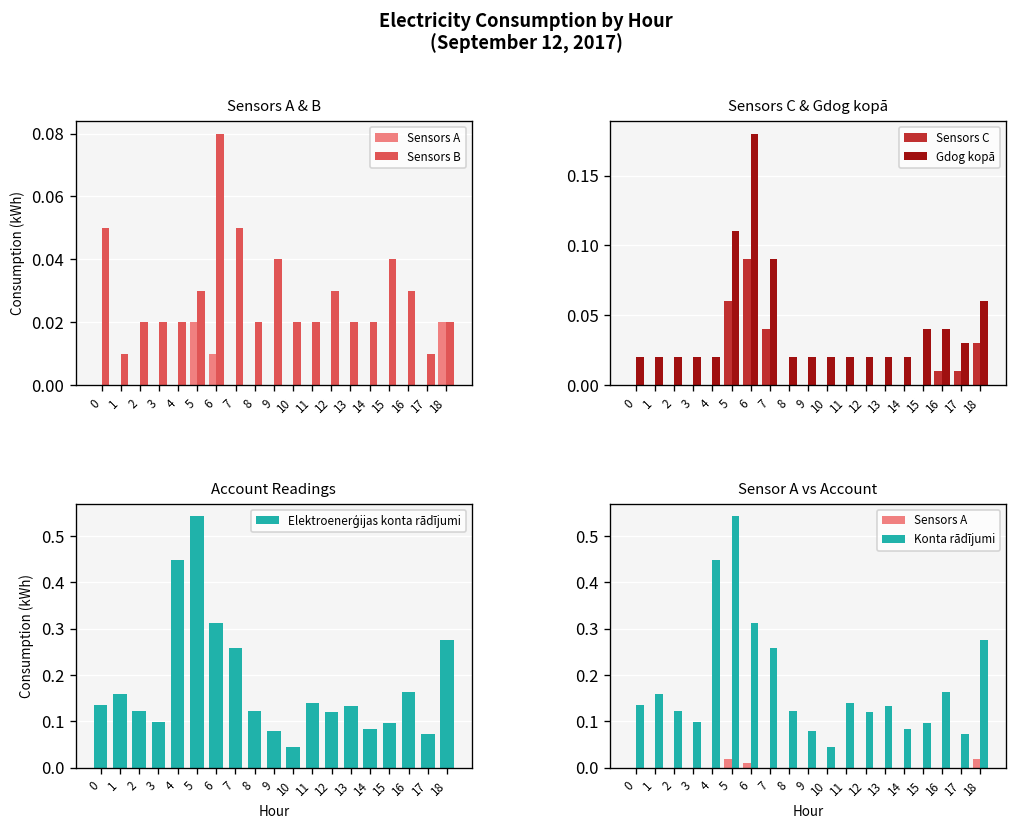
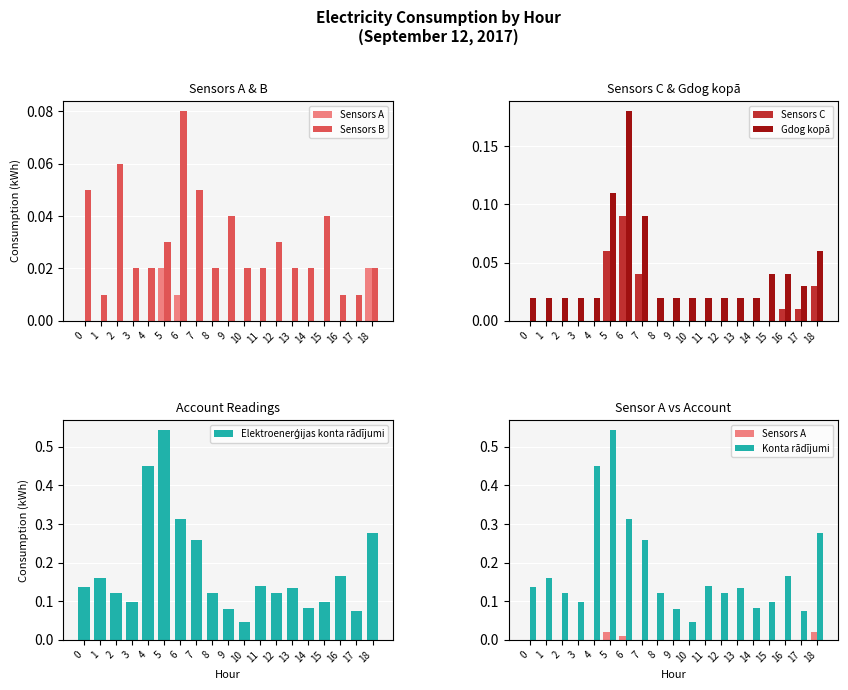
Sensors A & B, Sensors B, 2: 0.02 -> 0.06
Sensors A & B, Sensors B, 16: 0.03 -> 0.01
